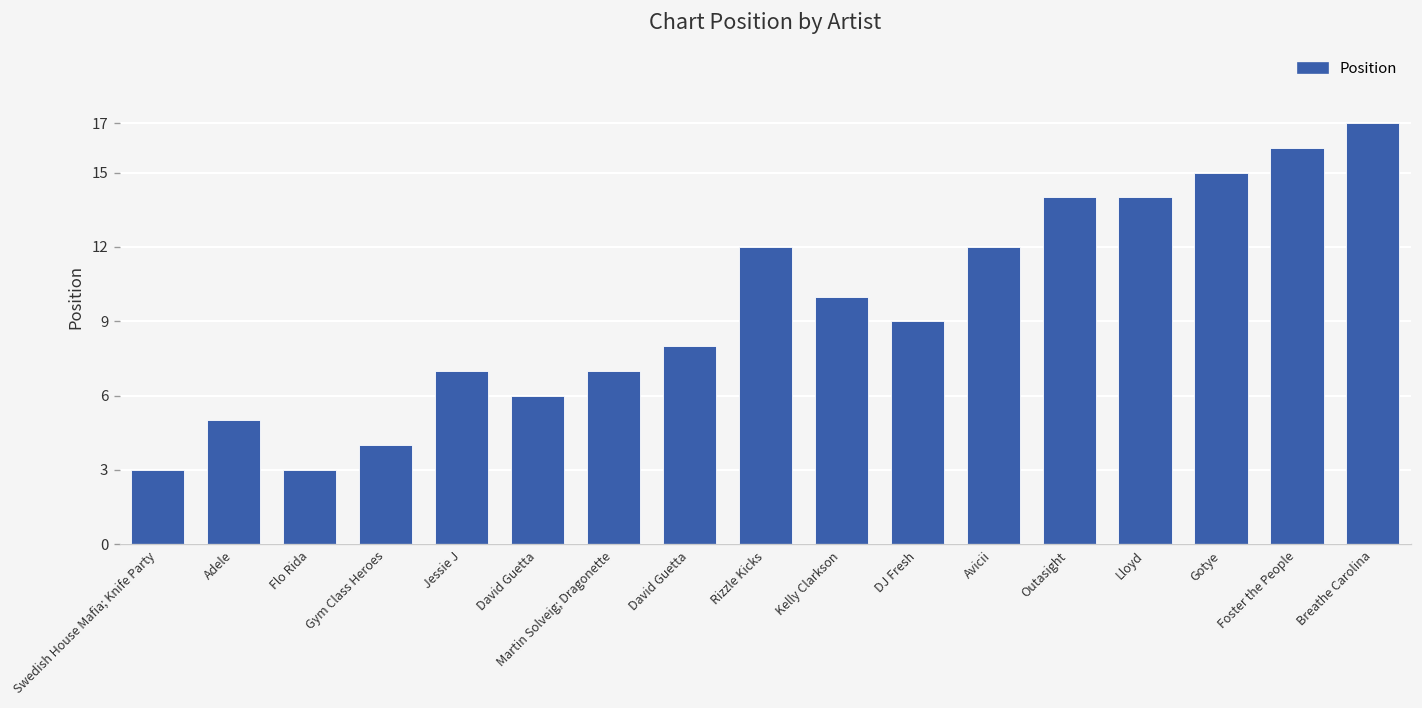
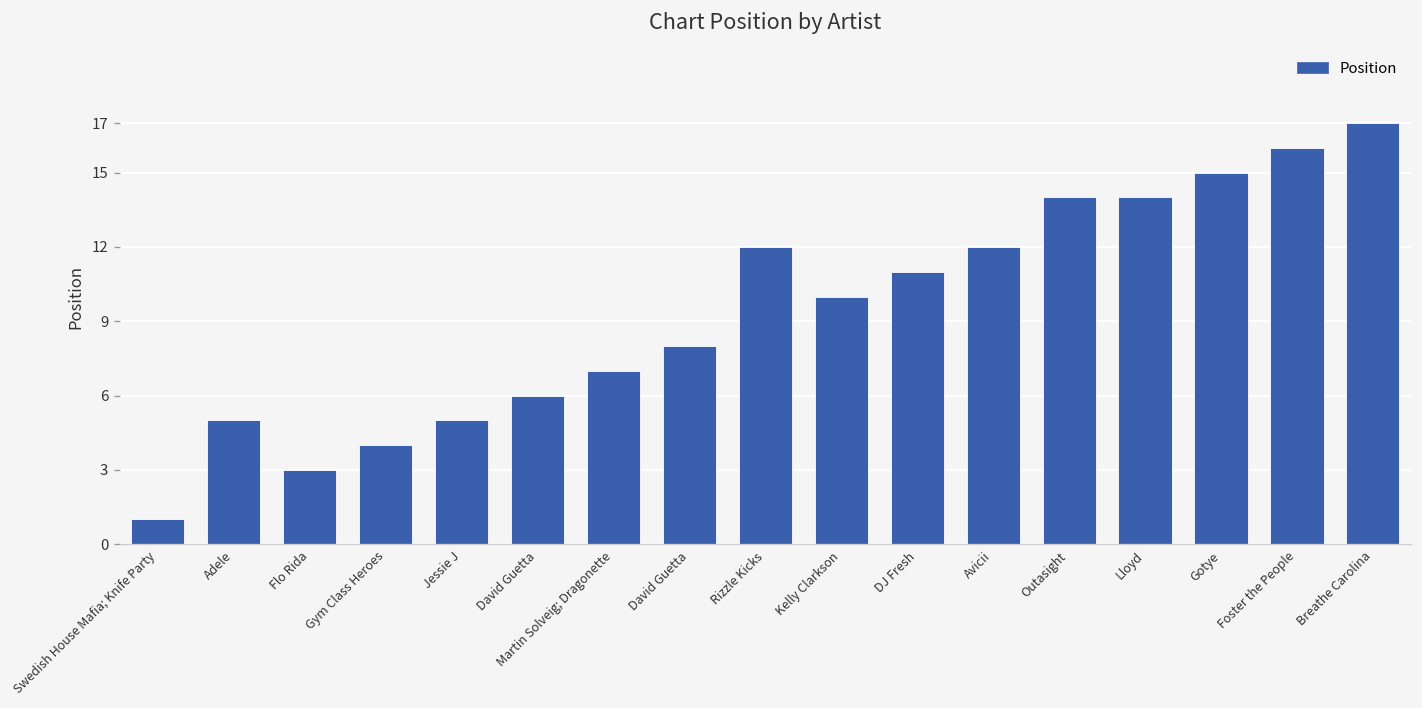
Swedish House Mafia; Knife Party: 3 -> 1
Jessie J: 7 -> 5
DJ Fresh: 9 -> 11
